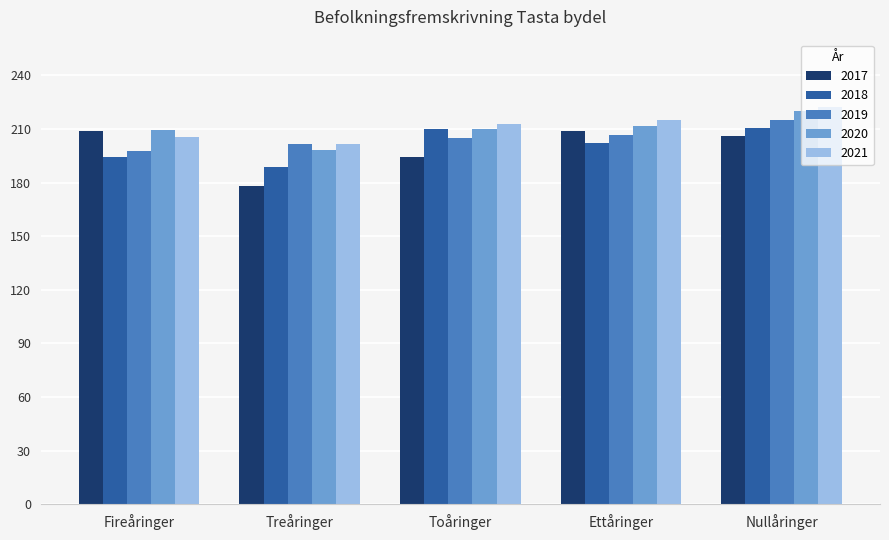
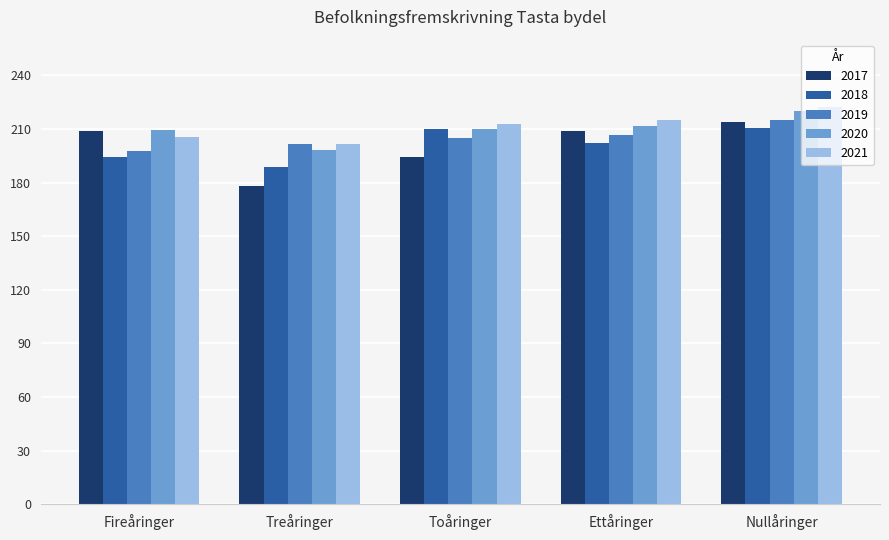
2017, Nullåringer: 206 -> 214
